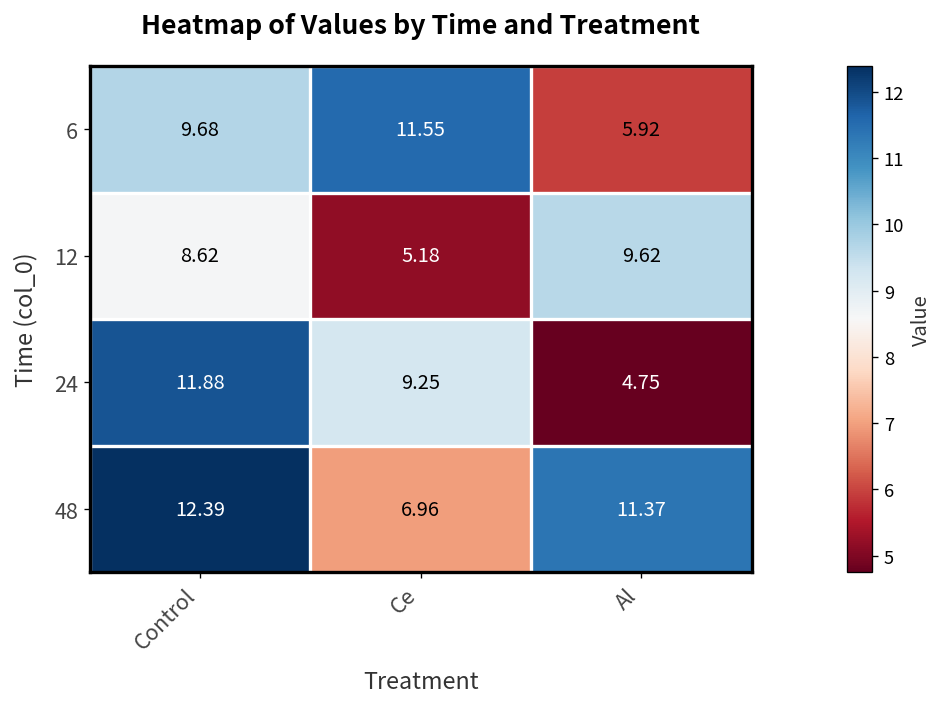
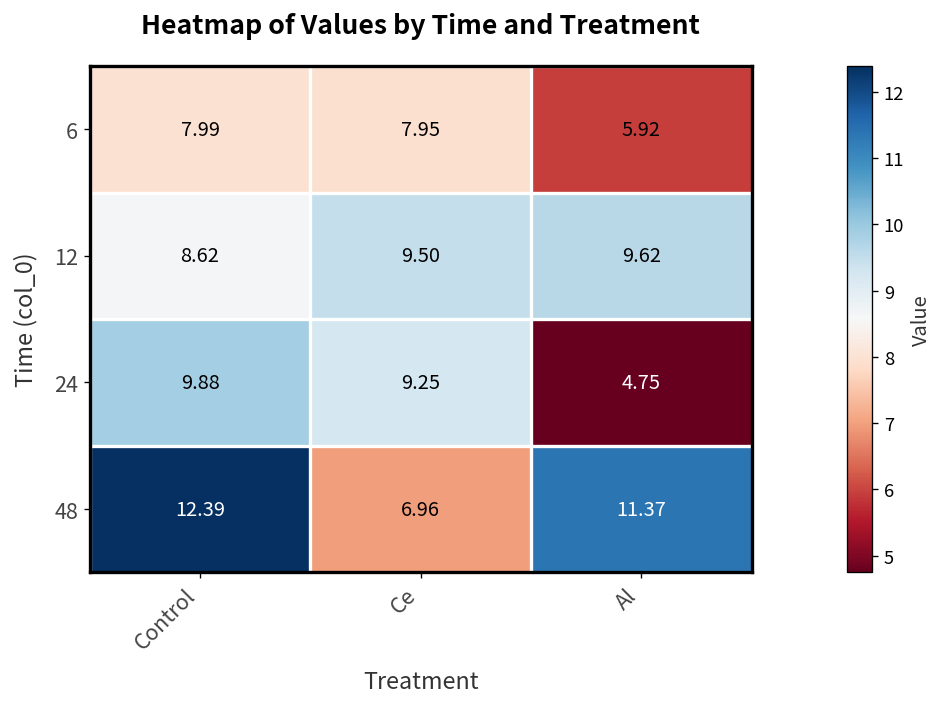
6, Control: 9.68 -> 7.99
6, Ce: 11.55 -> 7.95
12, Ce: 5.18 -> 9.50
24, Control: 11.88 -> 9.88
